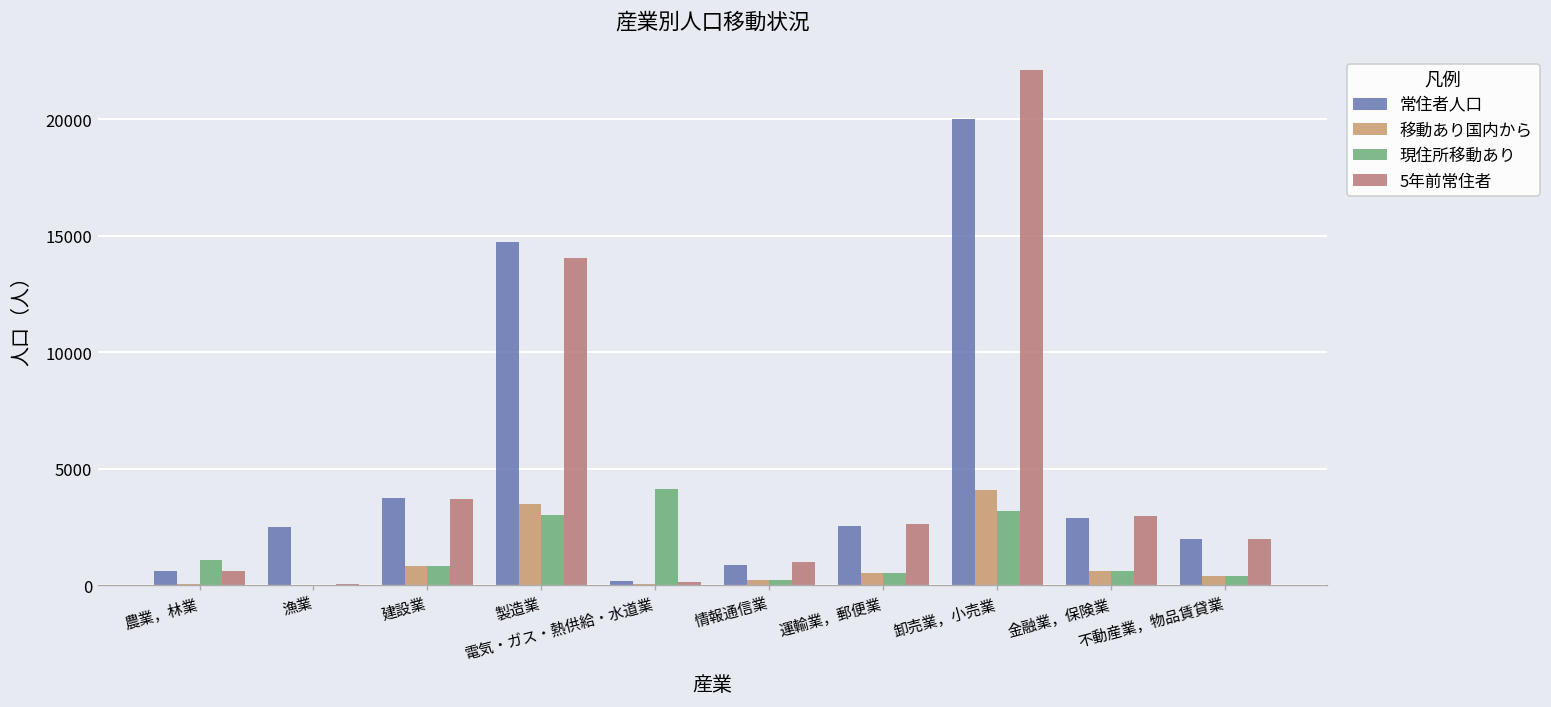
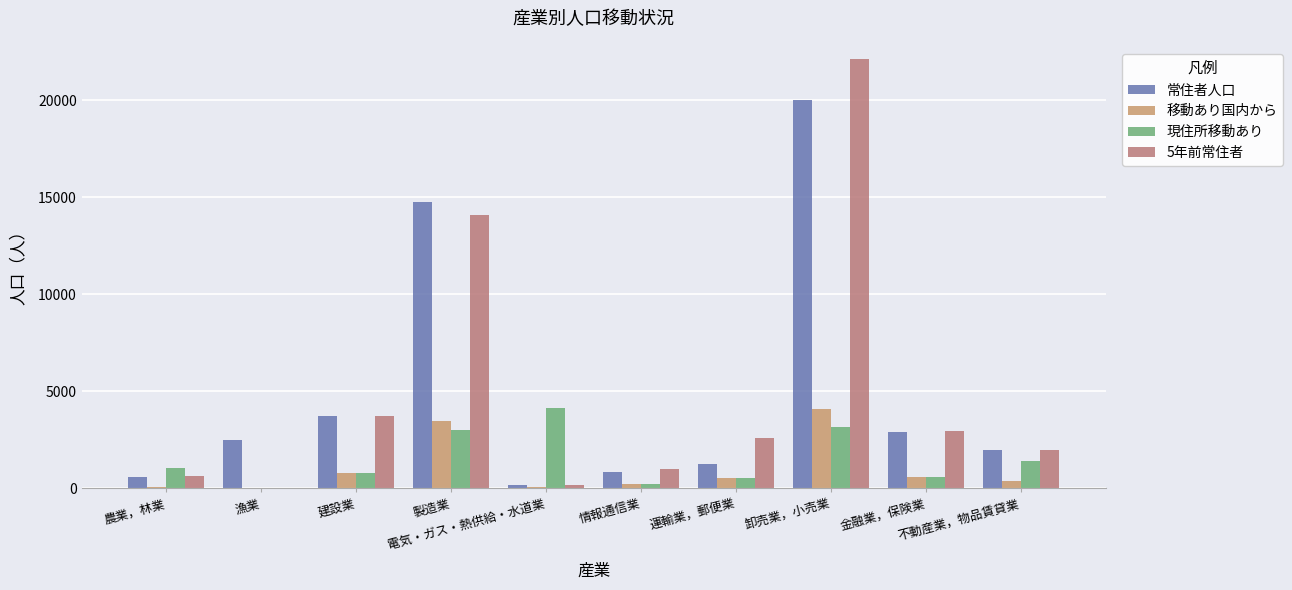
常住者人口, 運輸業，郵便業: 2500 -> 1200
現住所移動あり, 不動産業，物品賃貸業: 400 -> 1400
